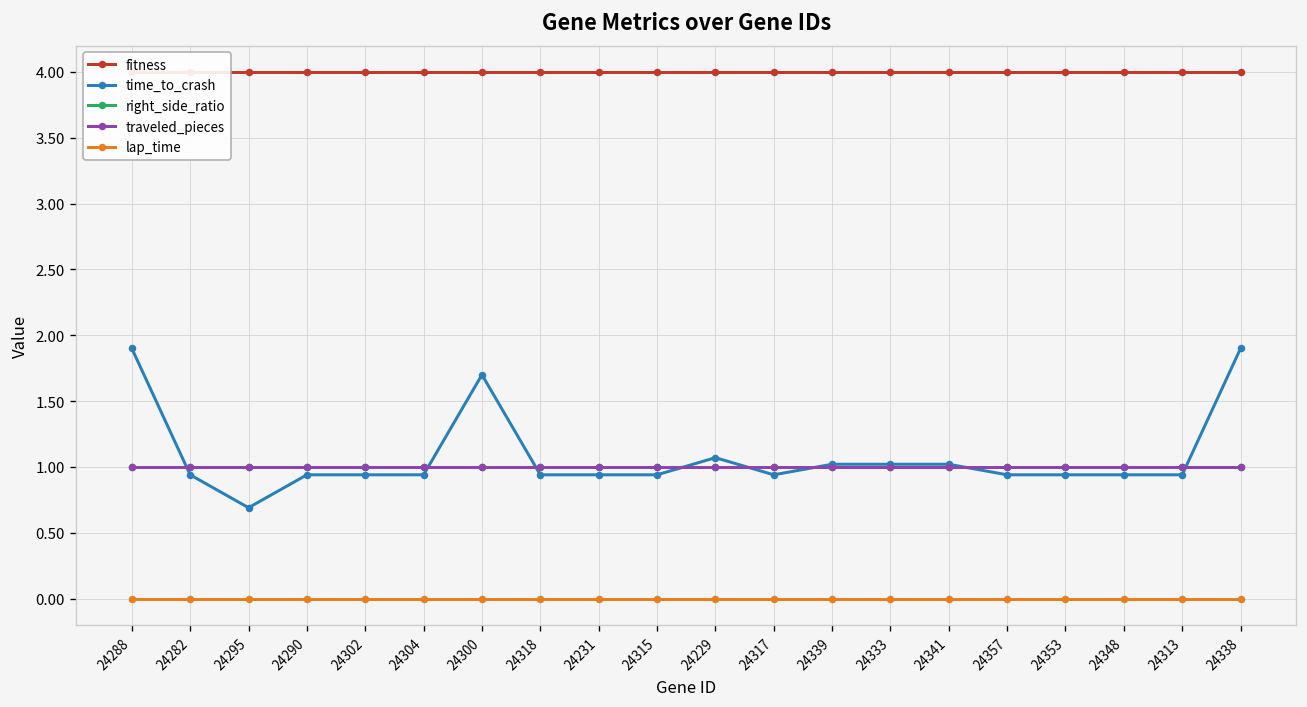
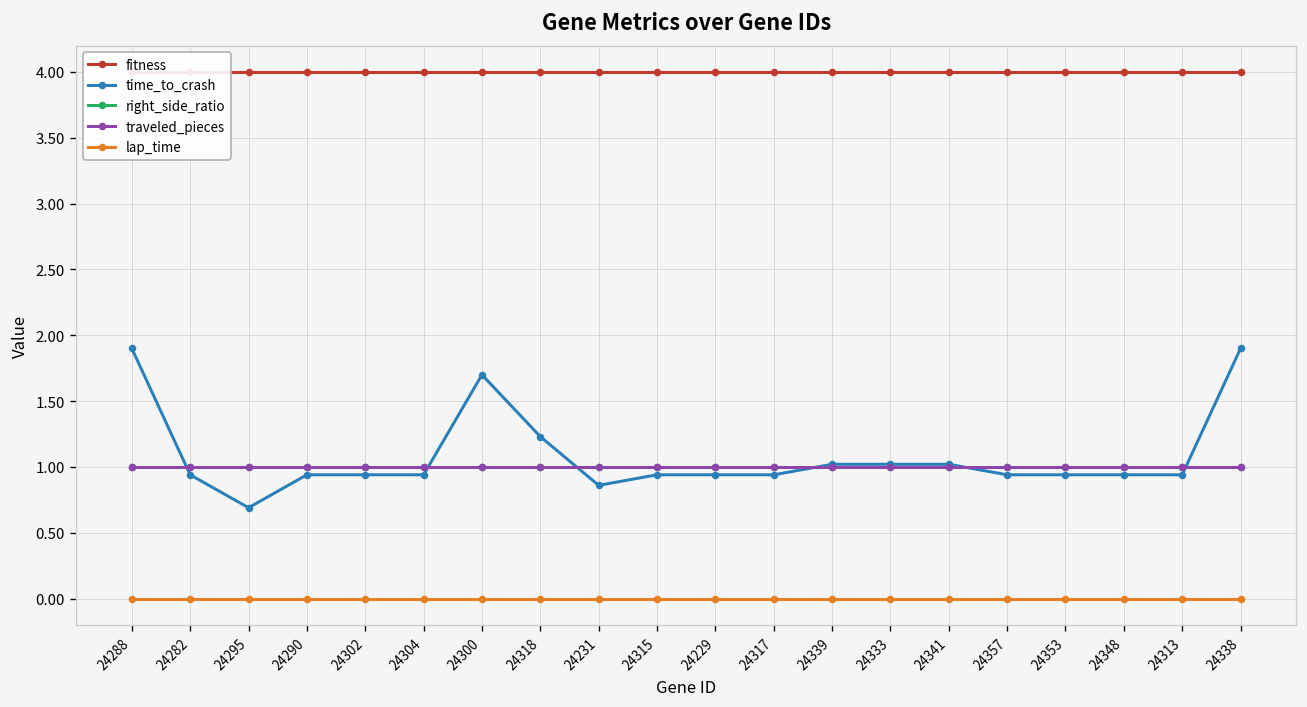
time_to_crash, 24318: 0.94 -> 1.23
time_to_crash, 24231: 0.94 -> 0.86
time_to_crash, 24229: 1.07 -> 0.94
